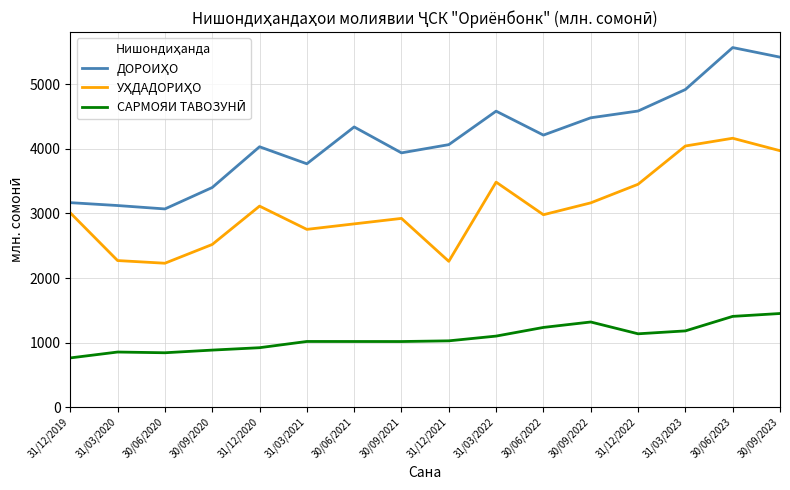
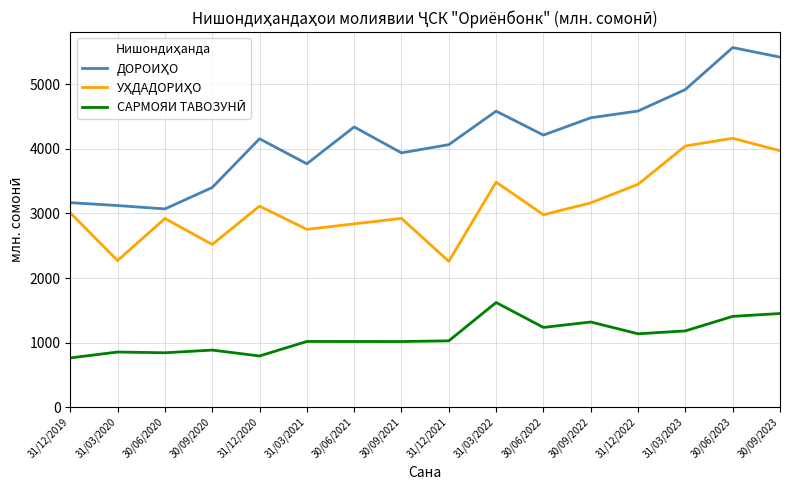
УҲДАДОРИҲО, 30/06/2020: 2200 -> 2900
ДОРОИҲО, 31/12/2020: 4000 -> 4200
САРМОЯИ ТАВОЗУНӢ, 31/12/2020: 900 -> 800
САРМОЯИ ТАВОЗУНӢ, 31/03/2022: 1100 -> 1600
